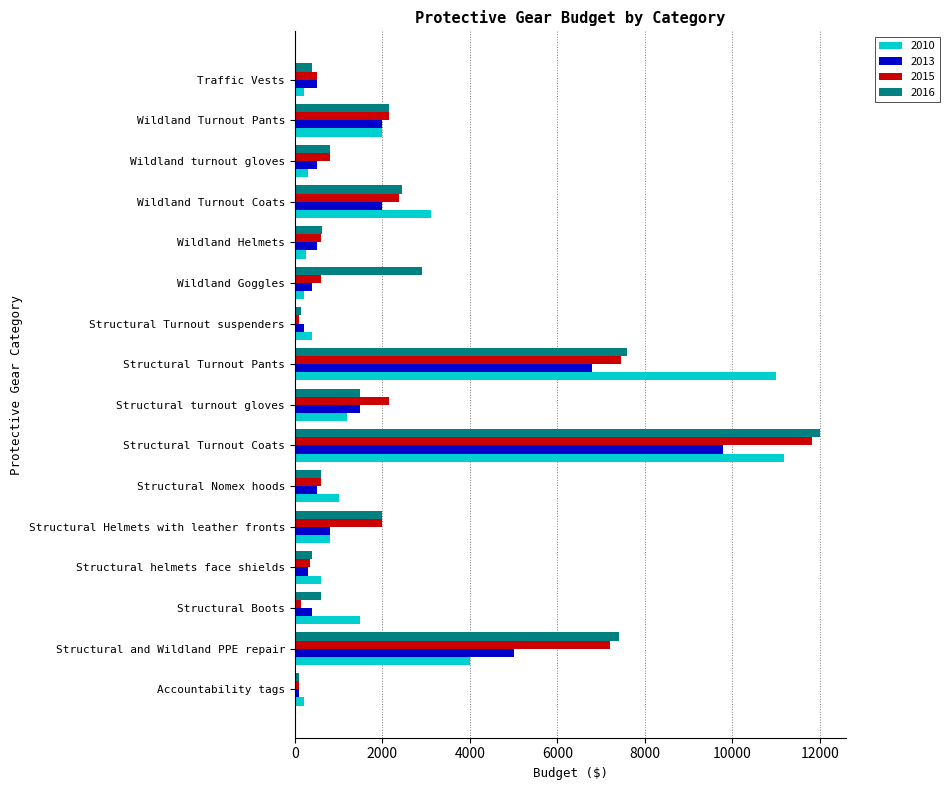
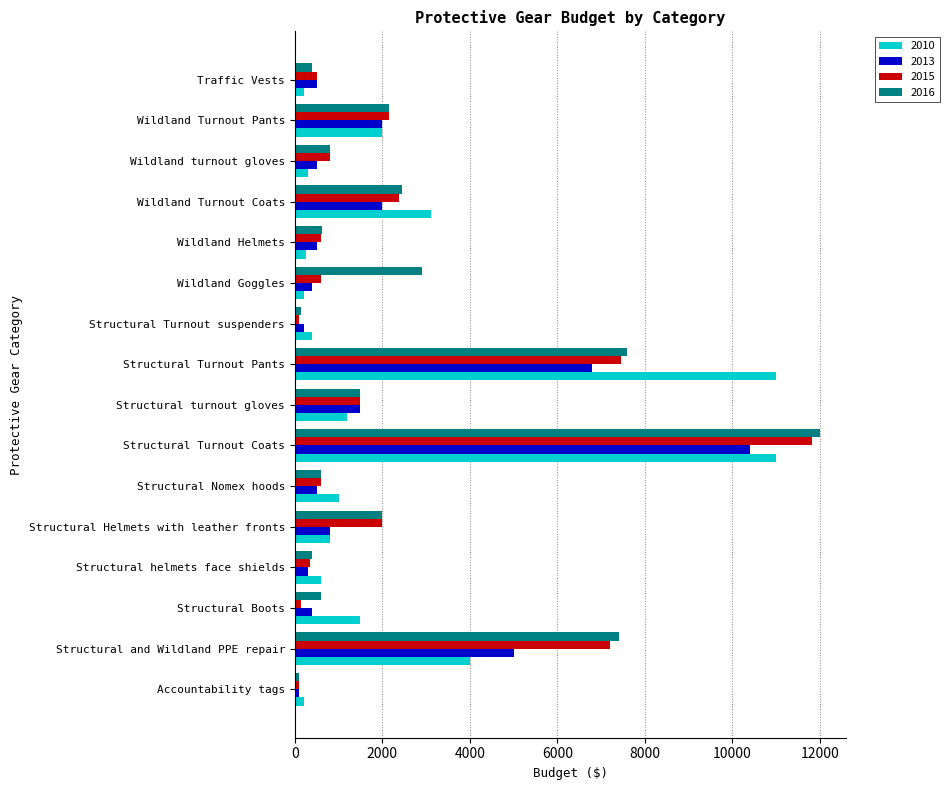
2015, Structural turnout gloves: 2200 -> 1500
2013, Structural Turnout Coats: 9800 -> 10400
2010, Structural Turnout Coats: 11200 -> 11000
